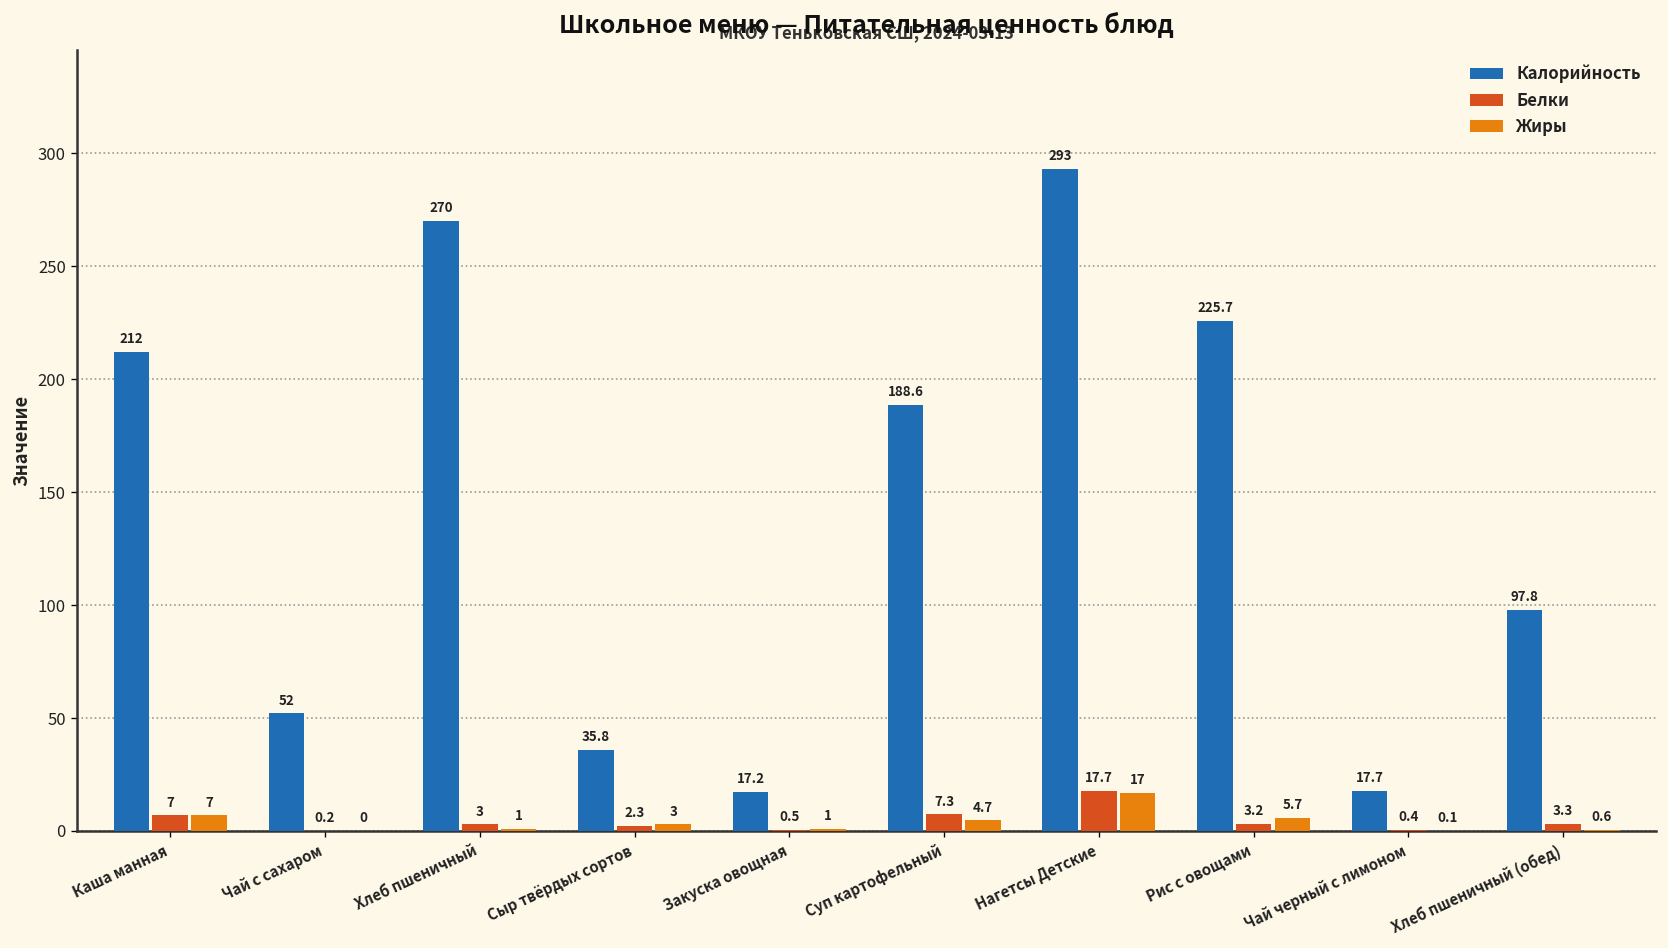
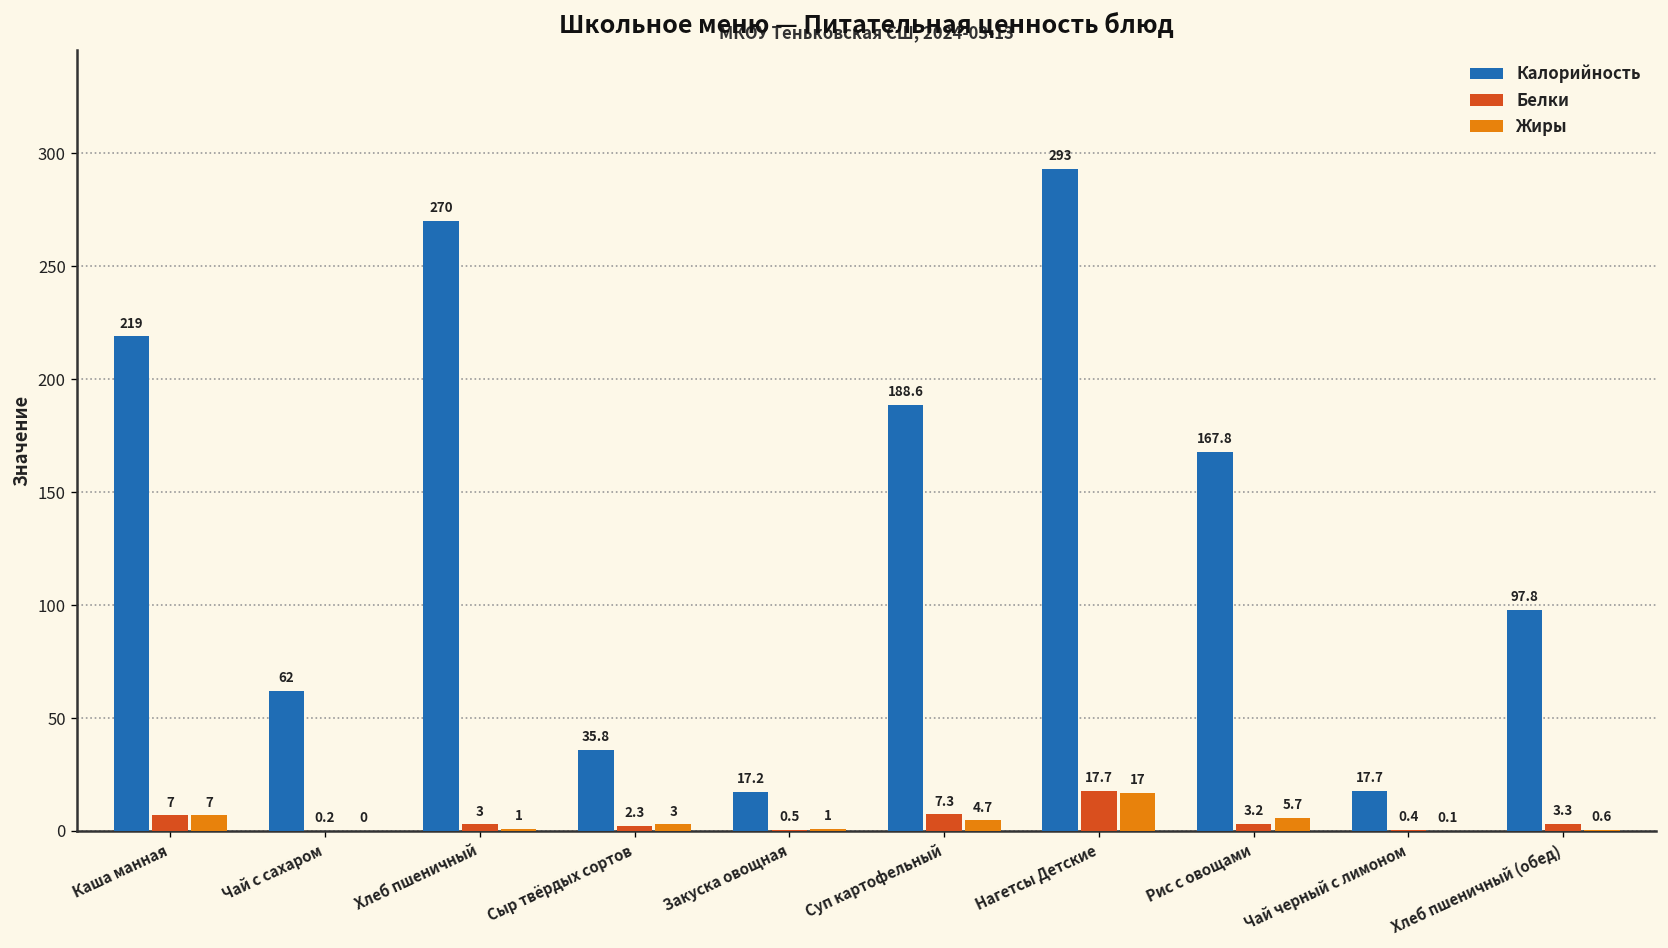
Калорийность, Каша манная: 212 -> 219
Калорийность, Чай с сахаром: 52 -> 62
Калорийность, Рис с овощами: 225.7 -> 167.8
